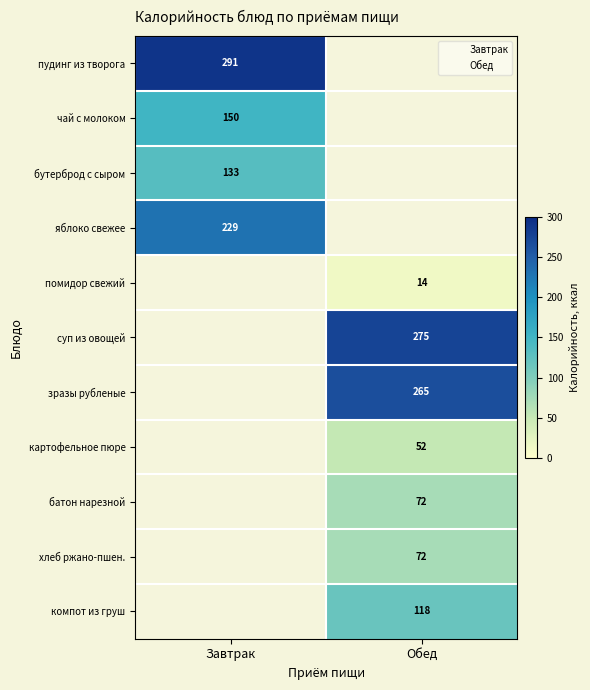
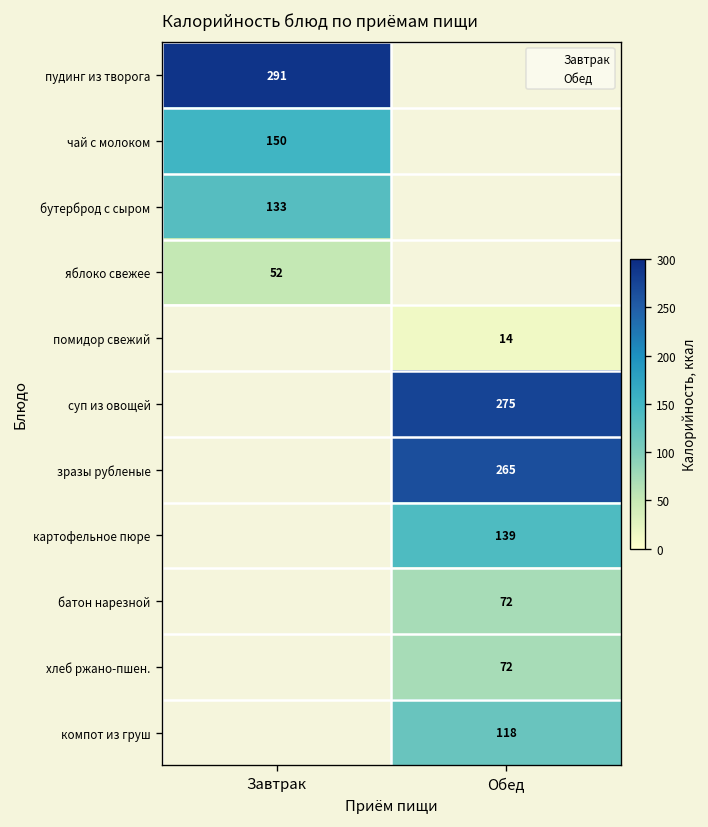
яблоко свежее, Завтрак: 229 -> 52
картофельное пюре, Обед: 52 -> 139
